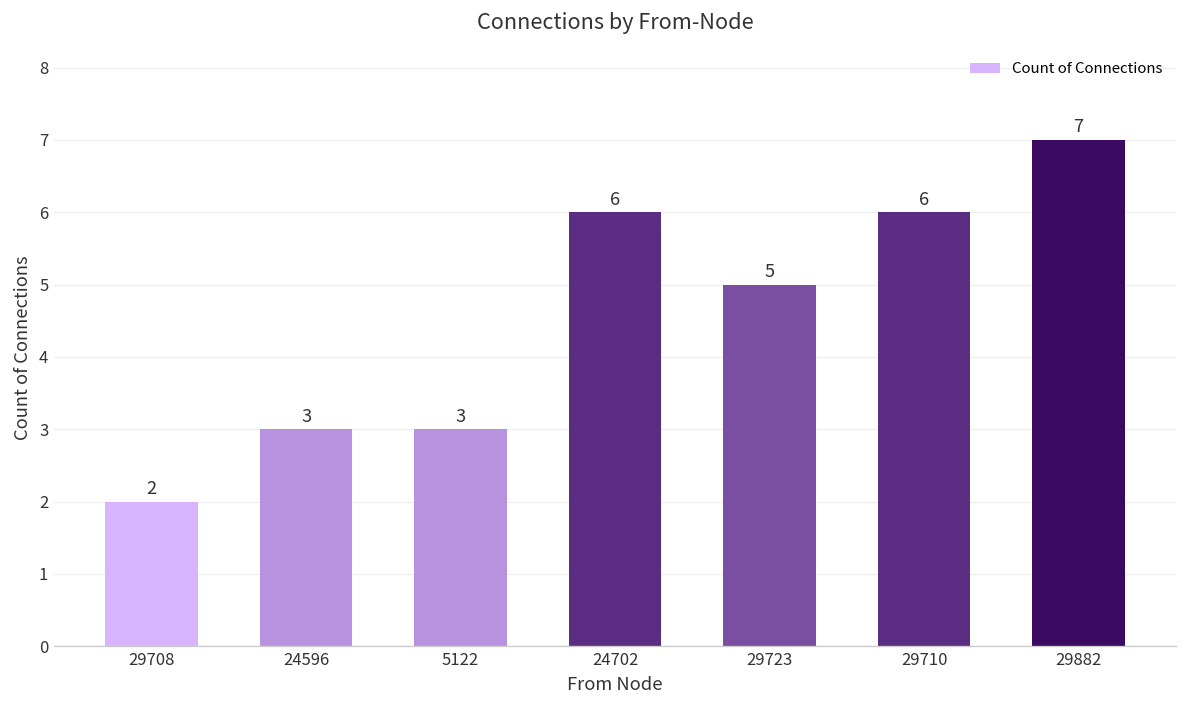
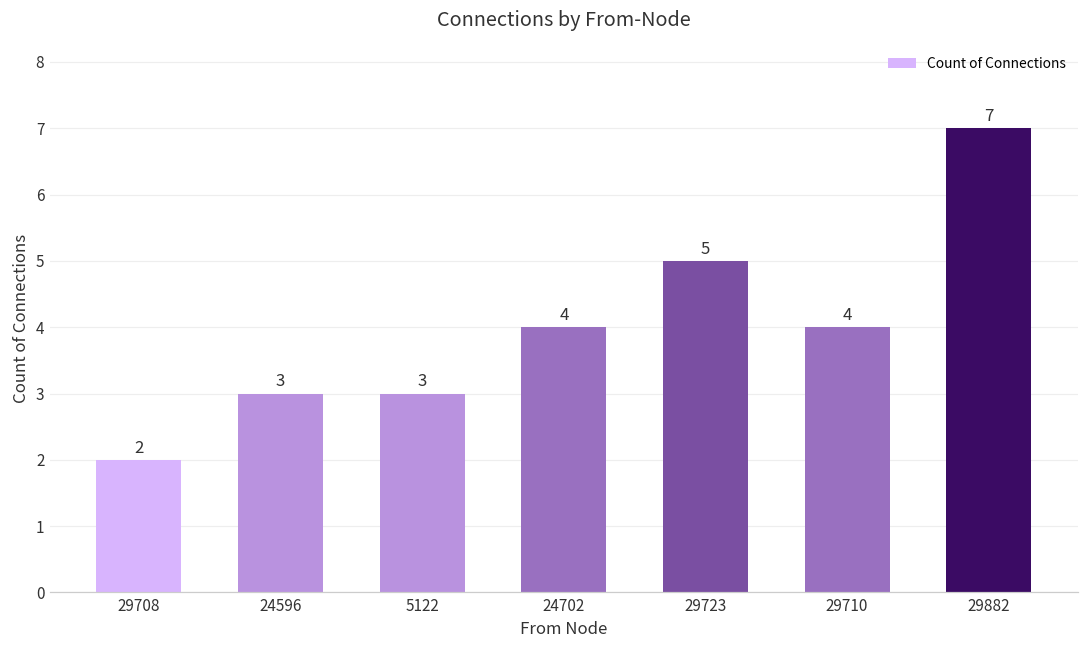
24702: 6 -> 4
29710: 6 -> 4
